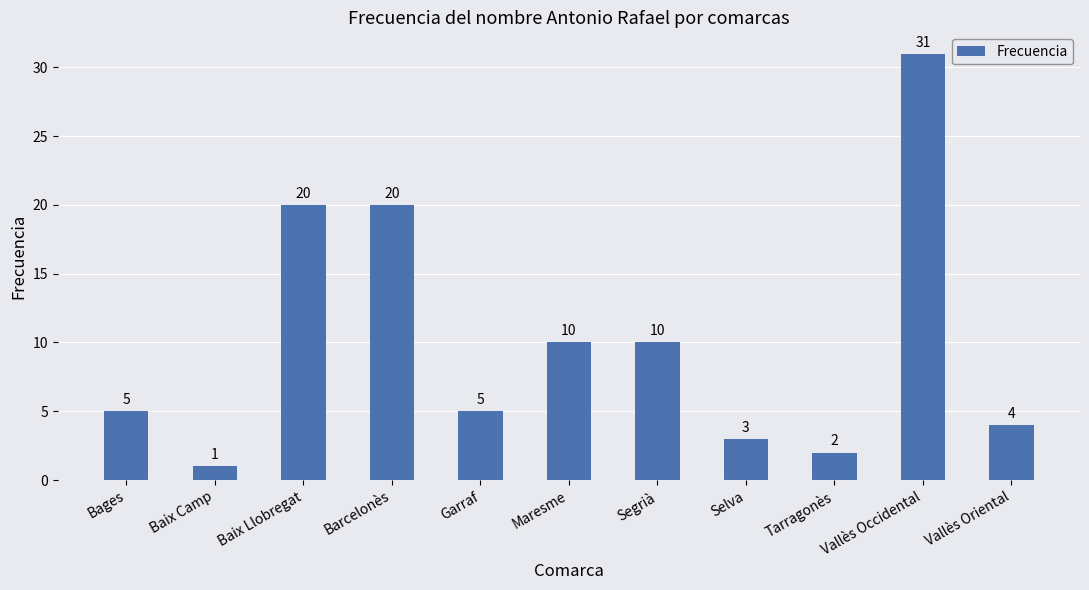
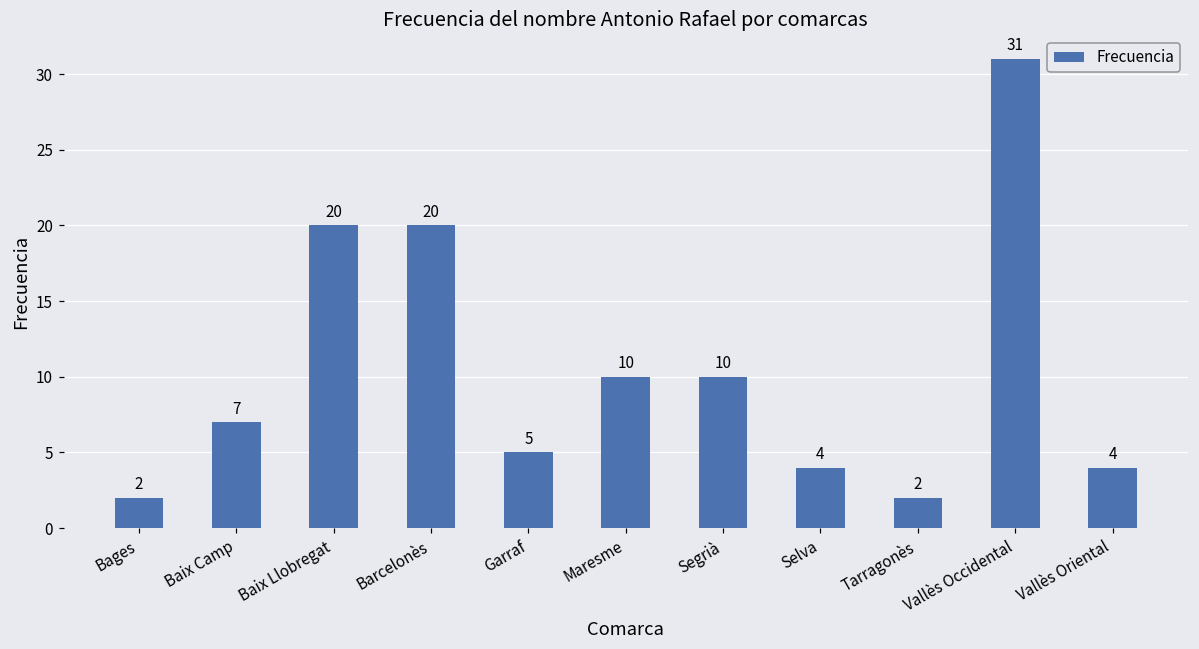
Bages: 5 -> 2
Baix Camp: 1 -> 7
Selva: 3 -> 4
